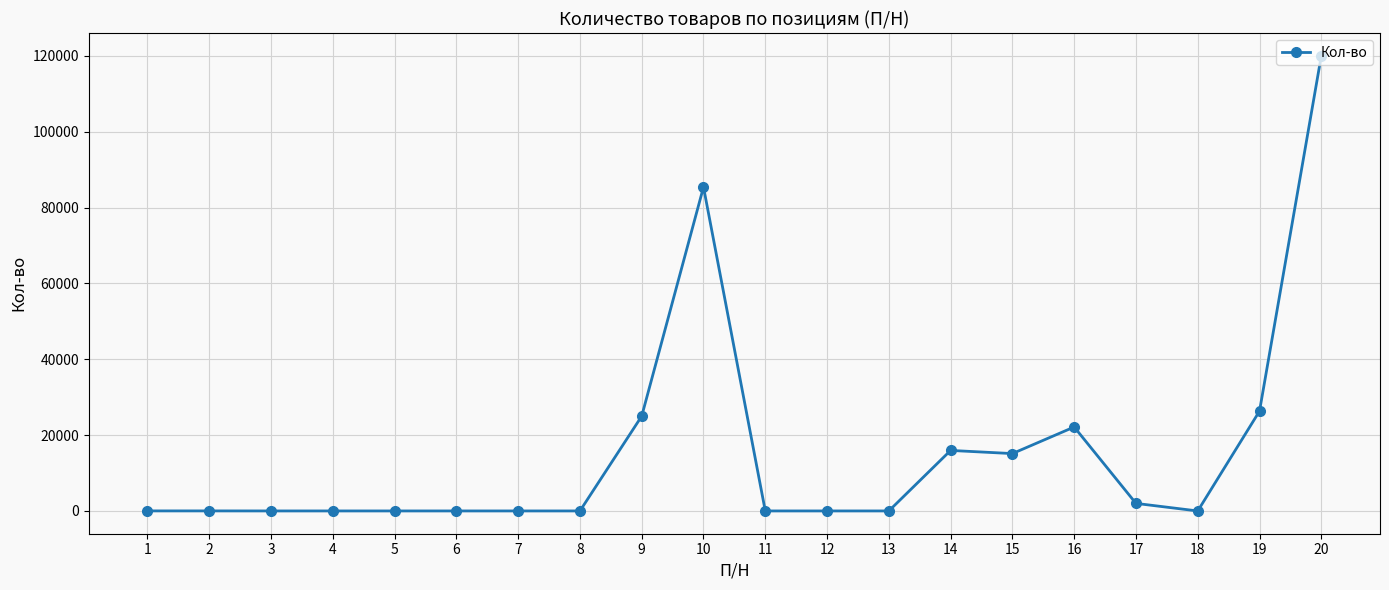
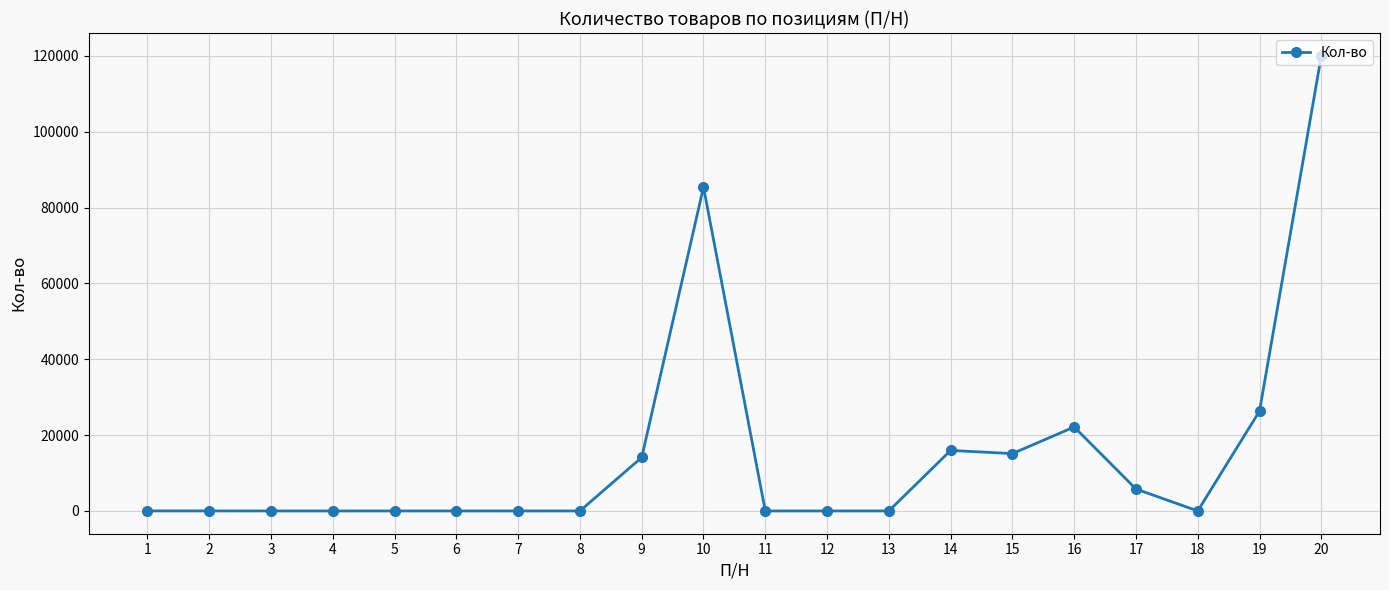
9: 25000 -> 14000
17: 2000 -> 6000
